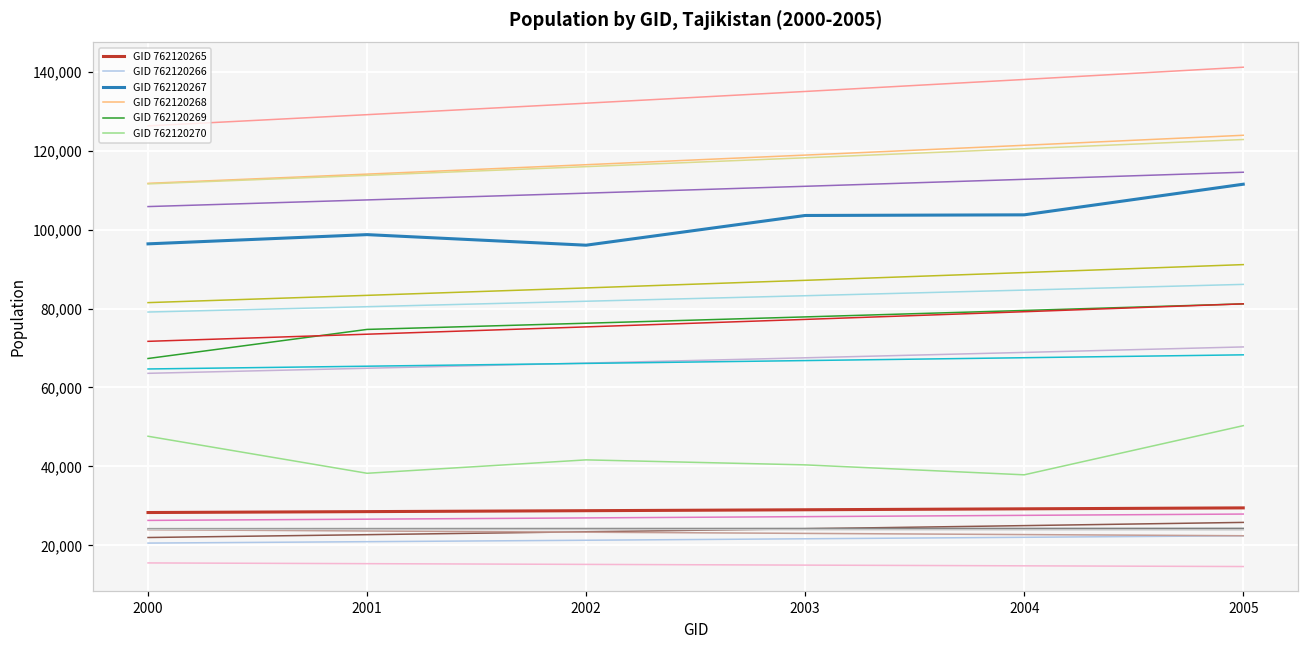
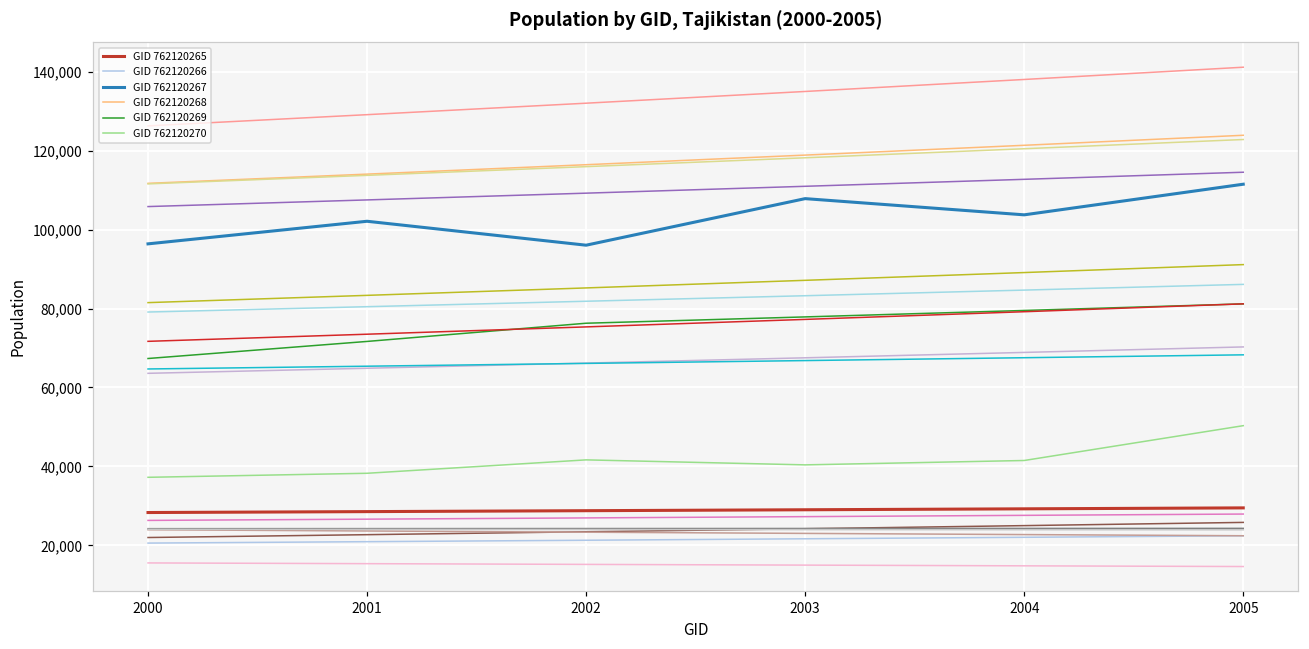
GID 762120270, 2000: 48,000 -> 37,000
GID 762120267, 2001: 99,000 -> 102,000
GID 762120269, 2001: 75,000 -> 72,000
GID 762120267, 2003: 104,000 -> 108,000
GID 762120270, 2004: 38,000 -> 42,000
